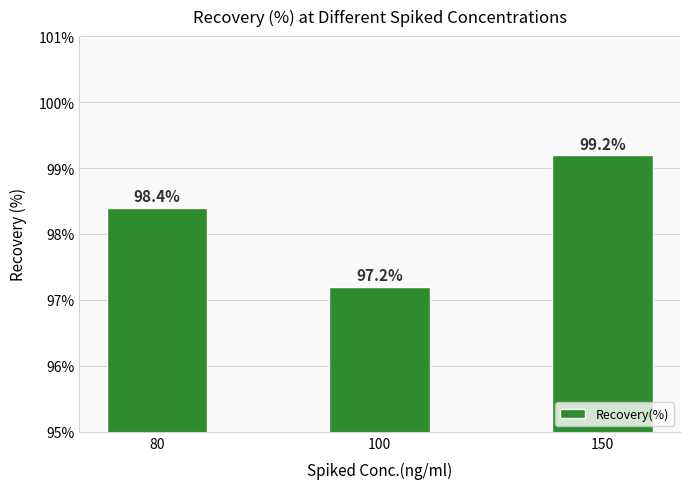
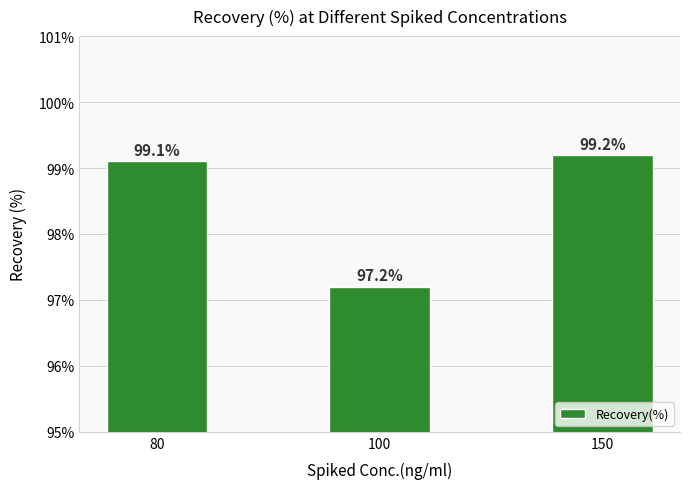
80: 98.4% -> 99.1%
